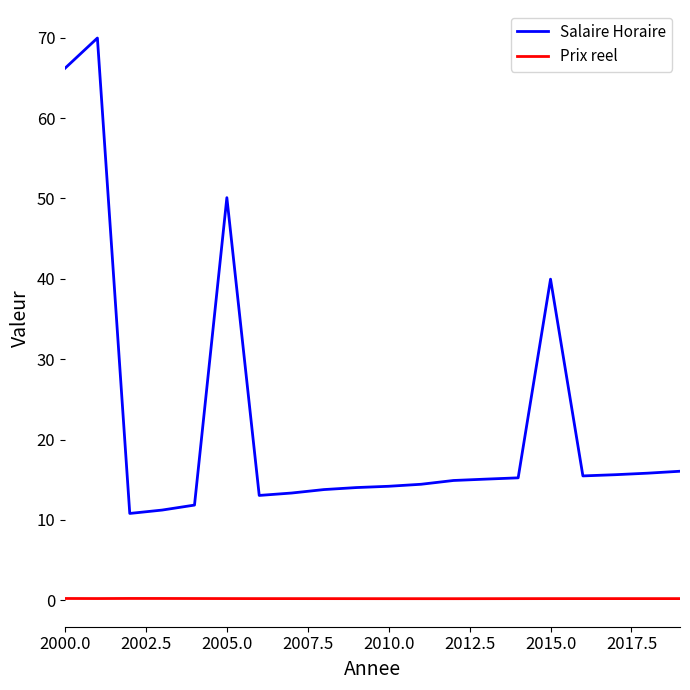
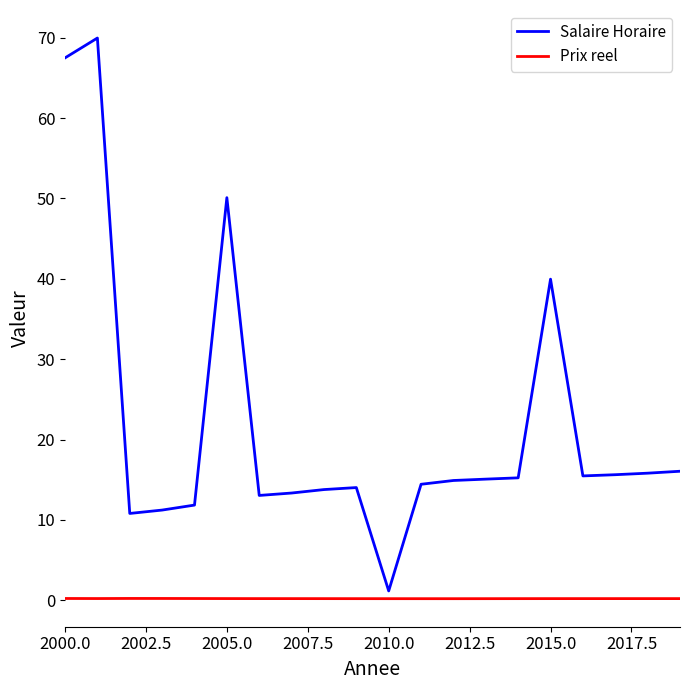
Salaire Horaire, 2000.0: 66 -> 67
Salaire Horaire, 2010.0: 14 -> 1
